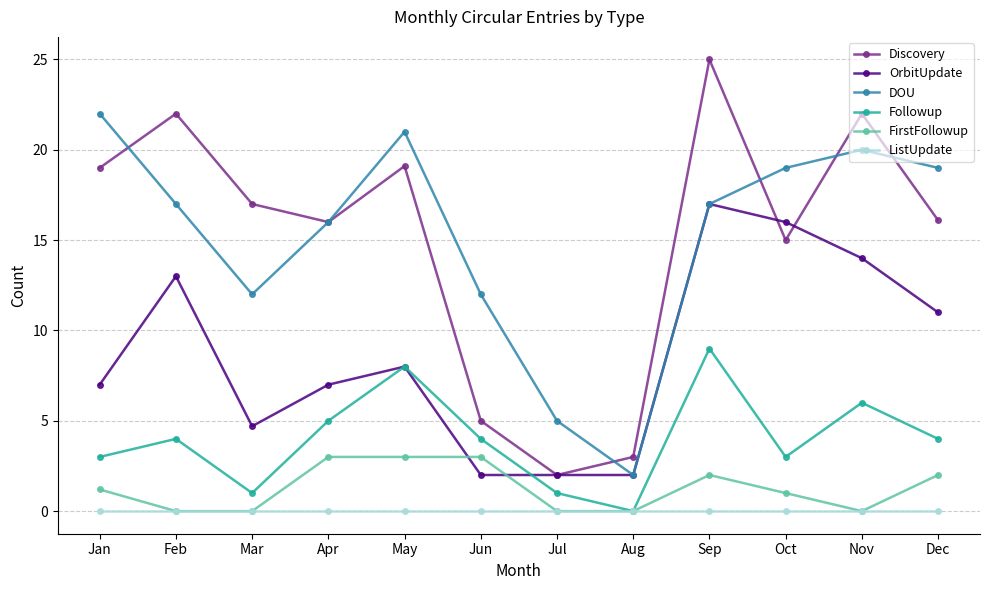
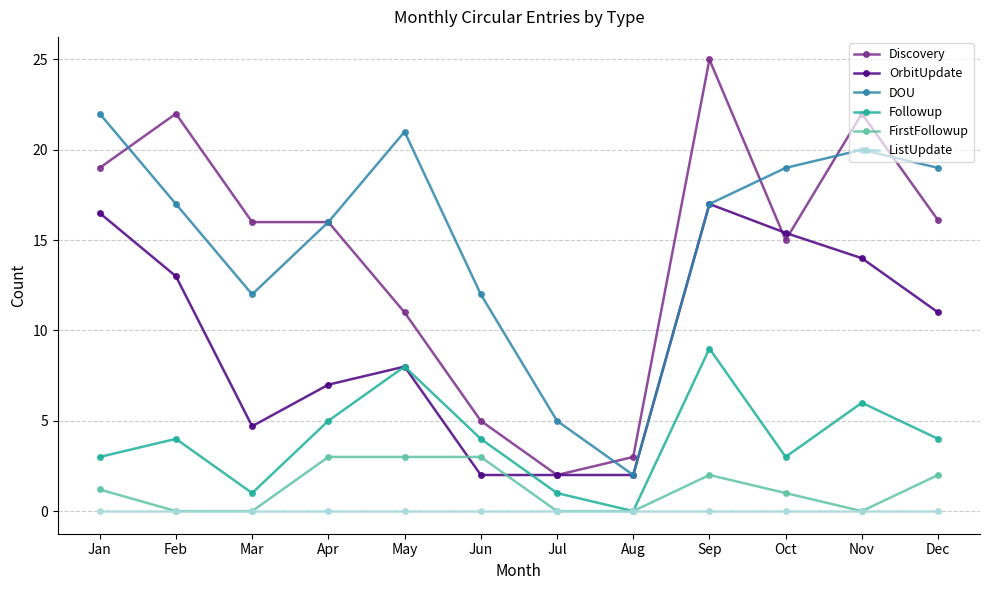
OrbitUpdate, Jan: 7.0 -> 16.5
Discovery, Mar: 17 -> 16
Discovery, May: 19.1 -> 11.0
OrbitUpdate, Oct: 16.0 -> 15.4
